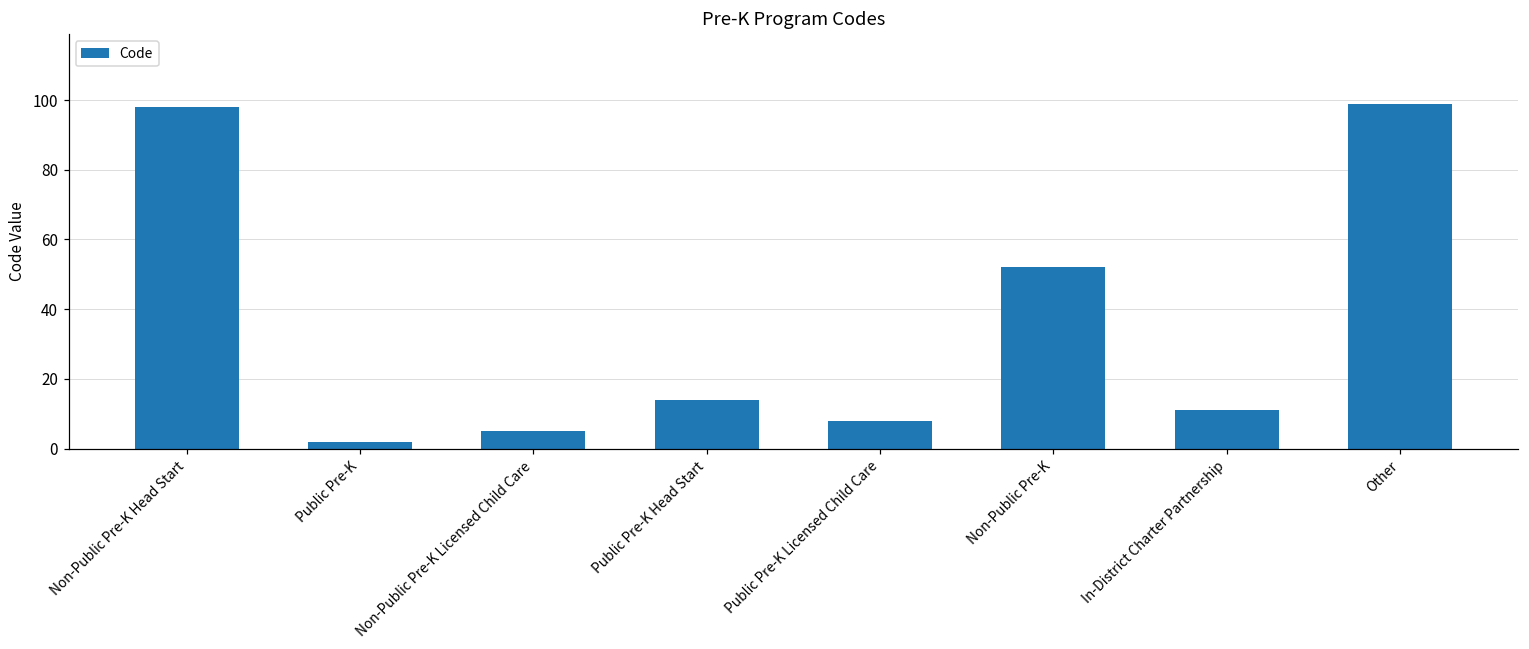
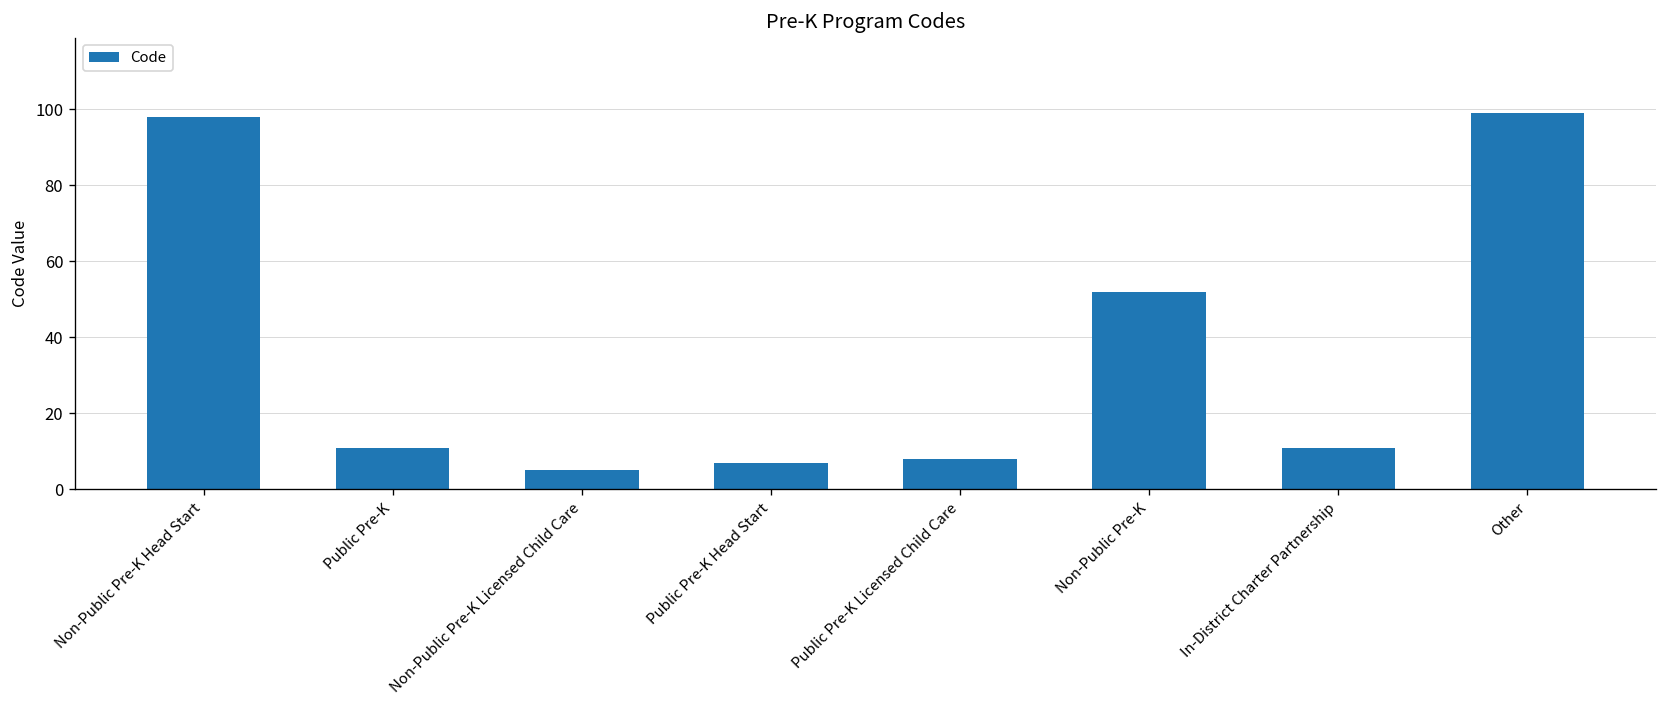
Public Pre-K: 2 -> 11
Public Pre-K Head Start: 14 -> 7
